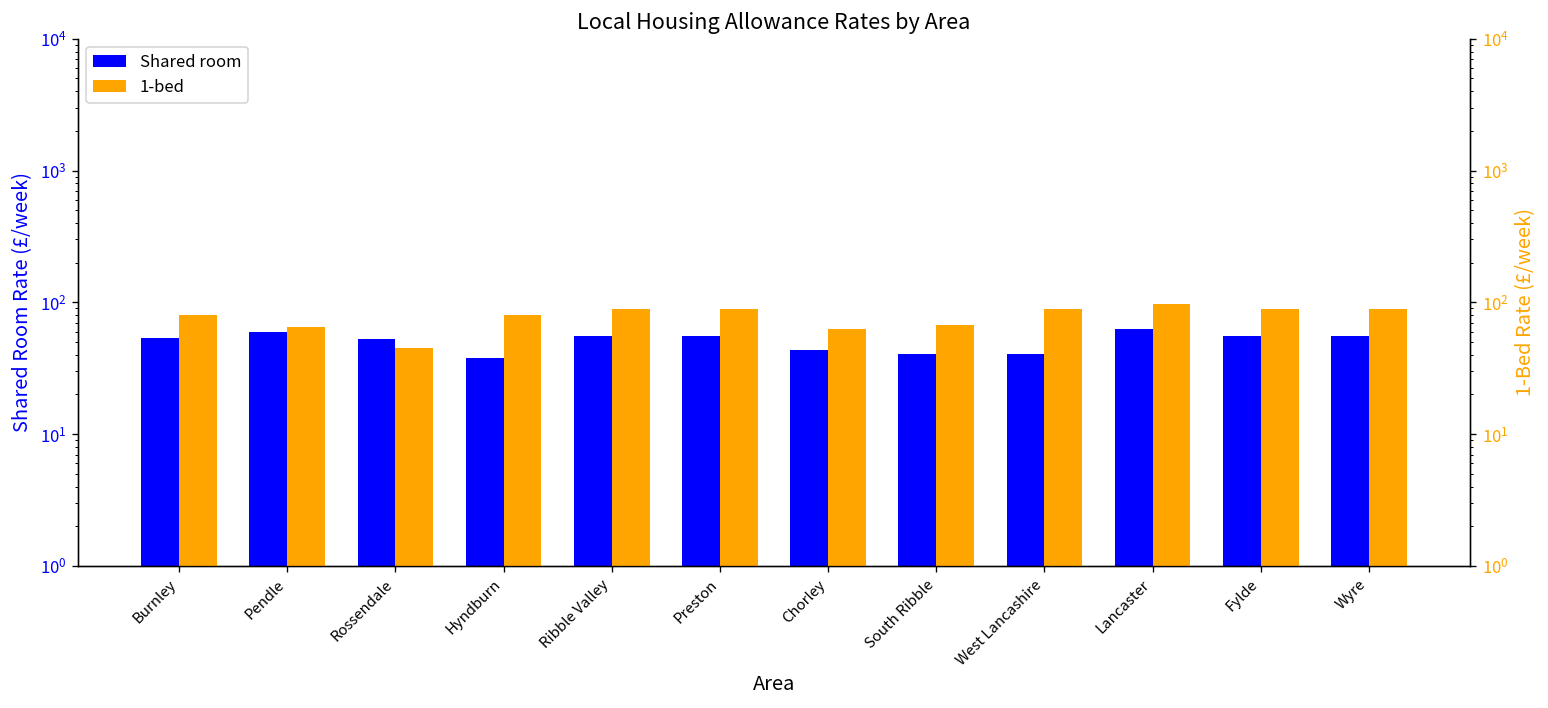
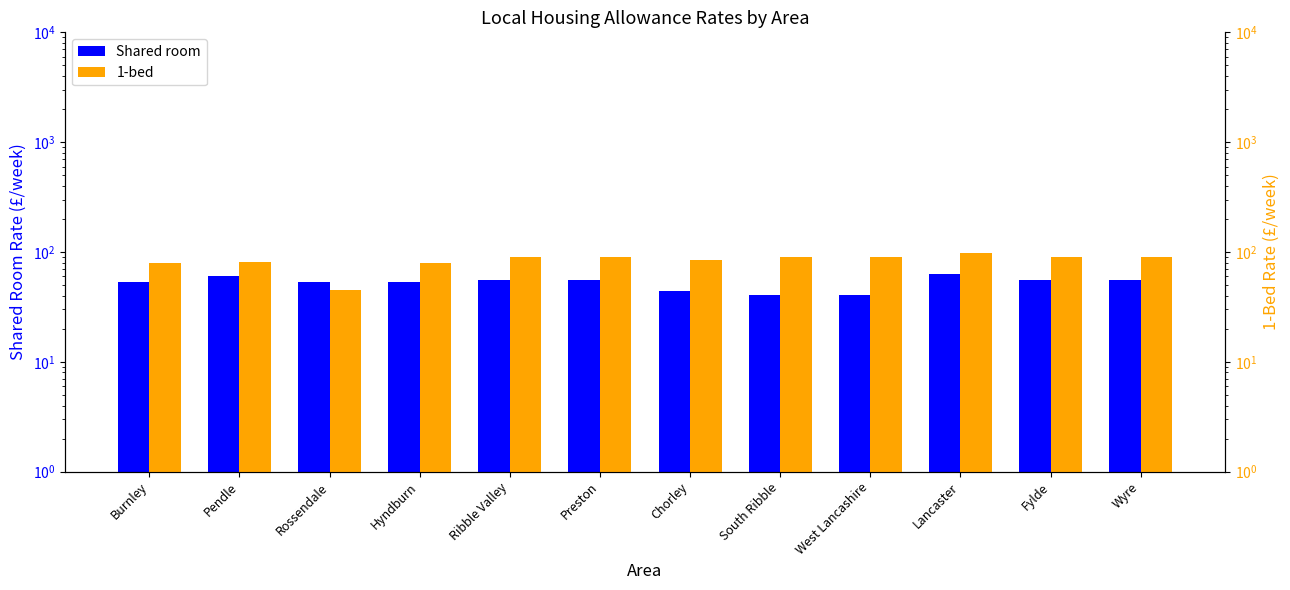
Shared room, Hyndburn: 38 -> 50
1-bed, Pendle: 70 -> 80
1-bed, Chorley: 60 -> 80
1-bed, South Ribble: 70 -> 90
